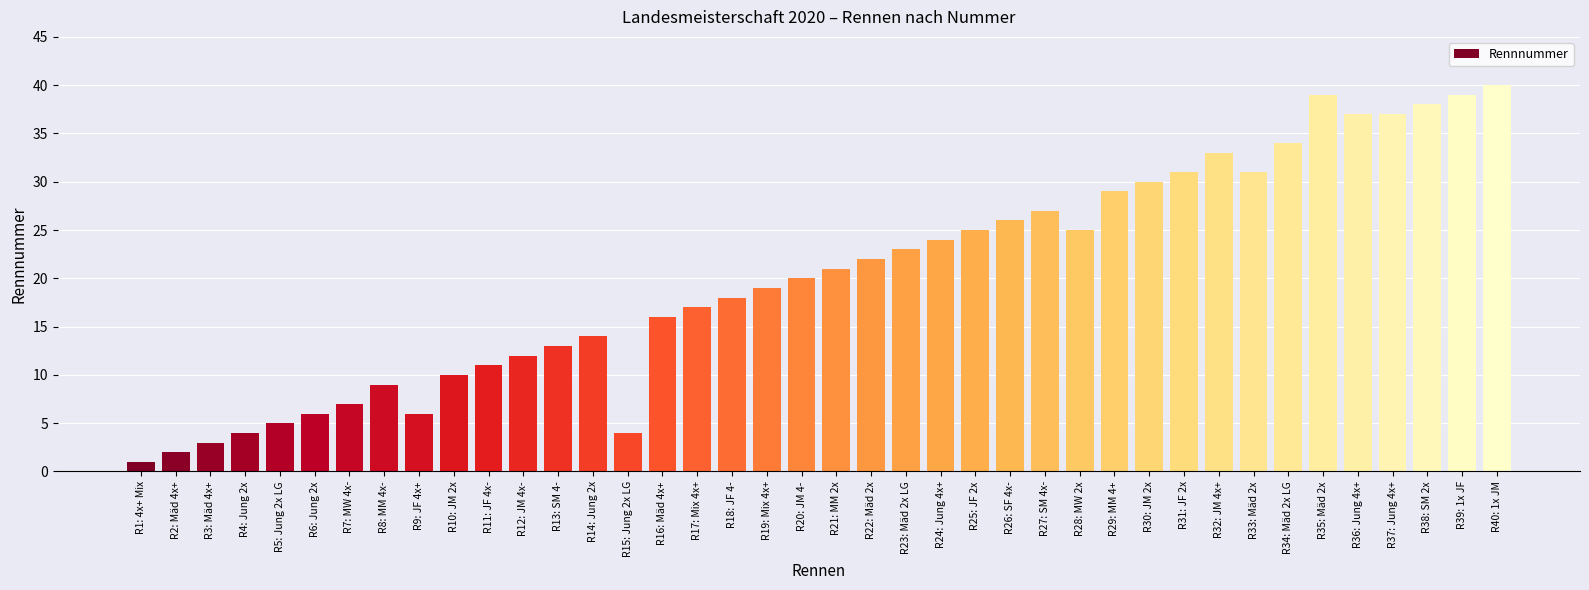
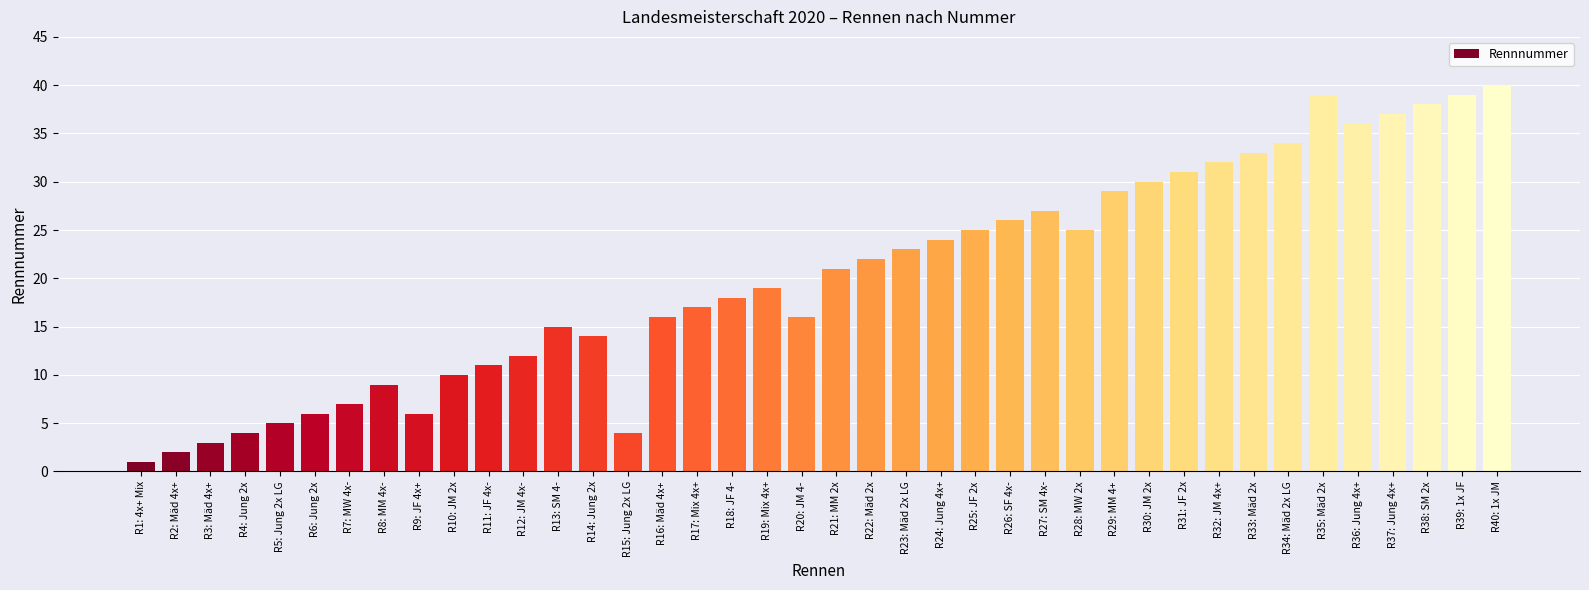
R13: SM 4-: 13 -> 15
R20: JM 4-: 20 -> 16
R32: JM 4x+: 33 -> 32
R33: Mäd 2x: 31 -> 33
R36: Jung 4x+: 37 -> 36
